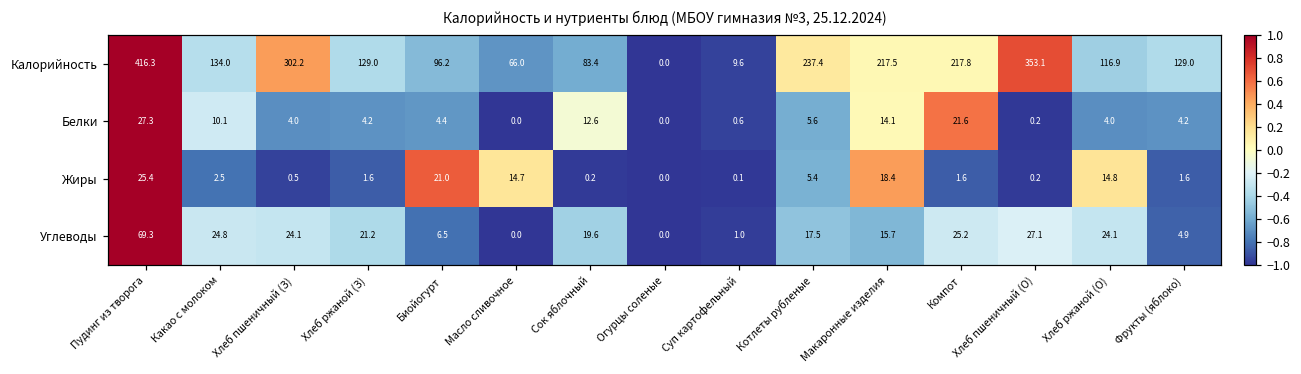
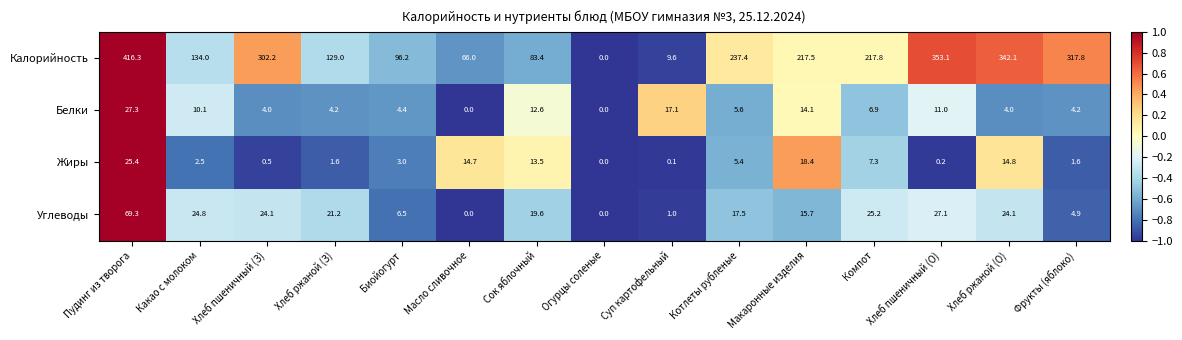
Калорийность, Хлеб ржаной (О): 116.9 -> 342.1
Калорийность, Фрукты (яблоко): 129.0 -> 317.8
Белки, Суп картофельный: 0.6 -> 17.1
Белки, Компот: 21.6 -> 6.9
Белки, Хлеб пшеничный (О): 0.2 -> 11.0
Жиры, Биойогурт: 21.0 -> 3.0
Жиры, Сок яблочный: 0.2 -> 13.5
Жиры, Компот: 1.6 -> 7.3
